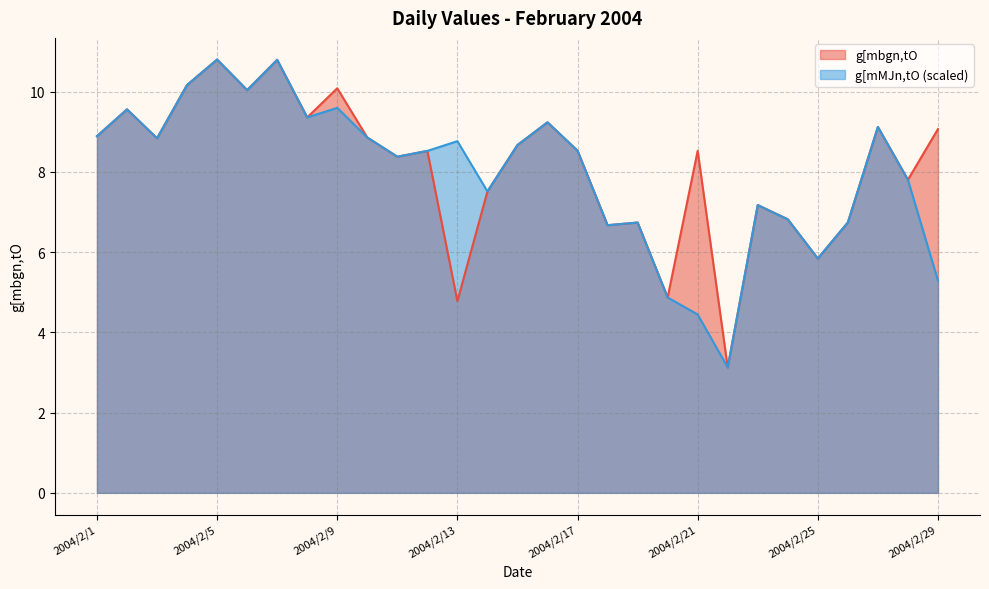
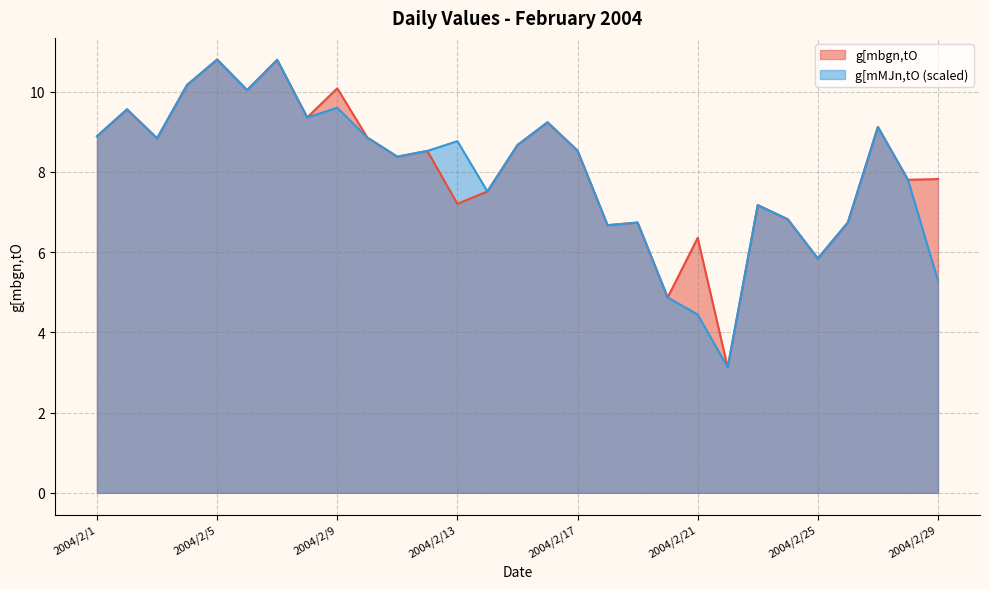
g[mbgn,tO, 2004/2/13: 4.8 -> 7.2
g[mbgn,tO, 2004/2/21: 8.5 -> 6.4
g[mbgn,tO, 2004/2/29: 9.1 -> 7.8
